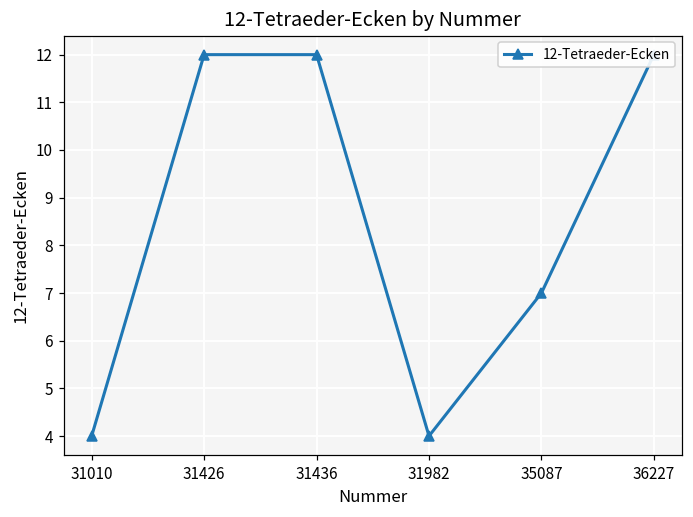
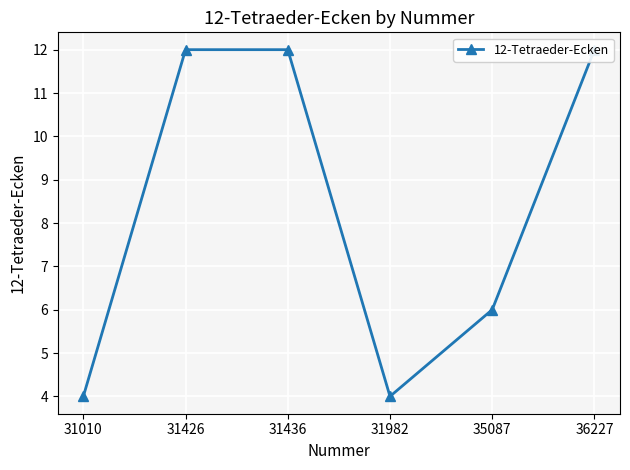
35087: 7 -> 6
